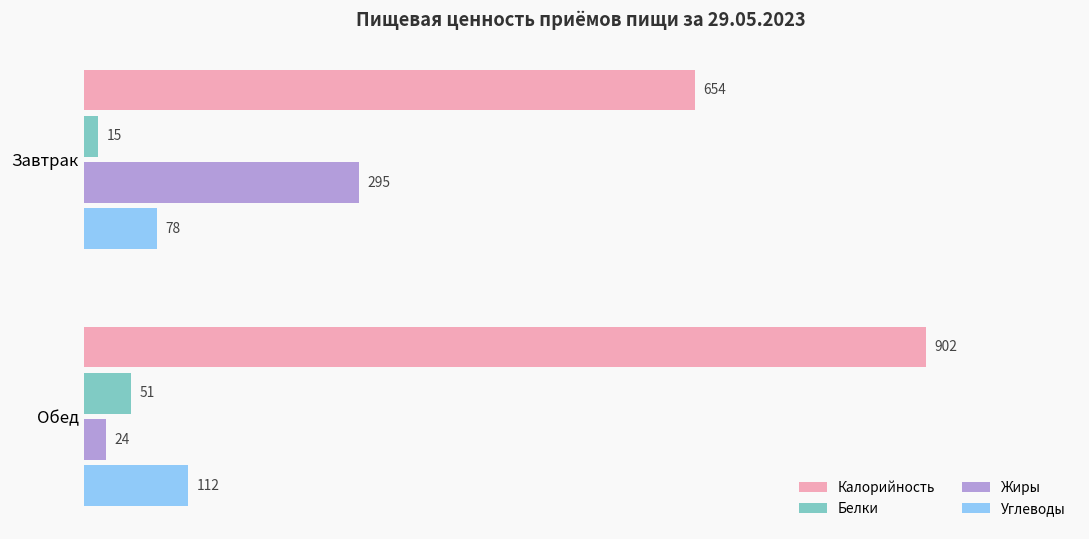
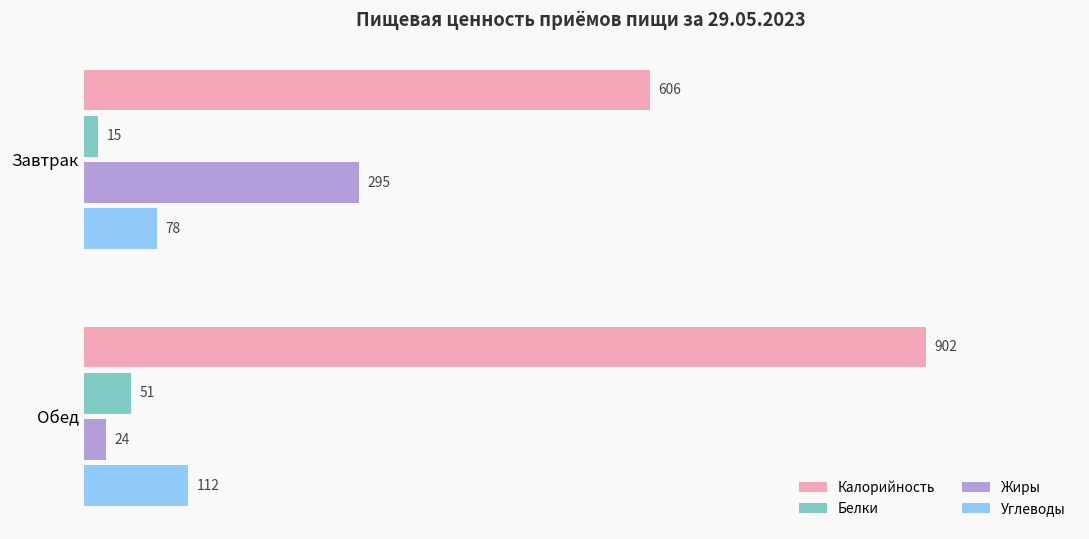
Калорийность, Завтрак: 654 -> 606
